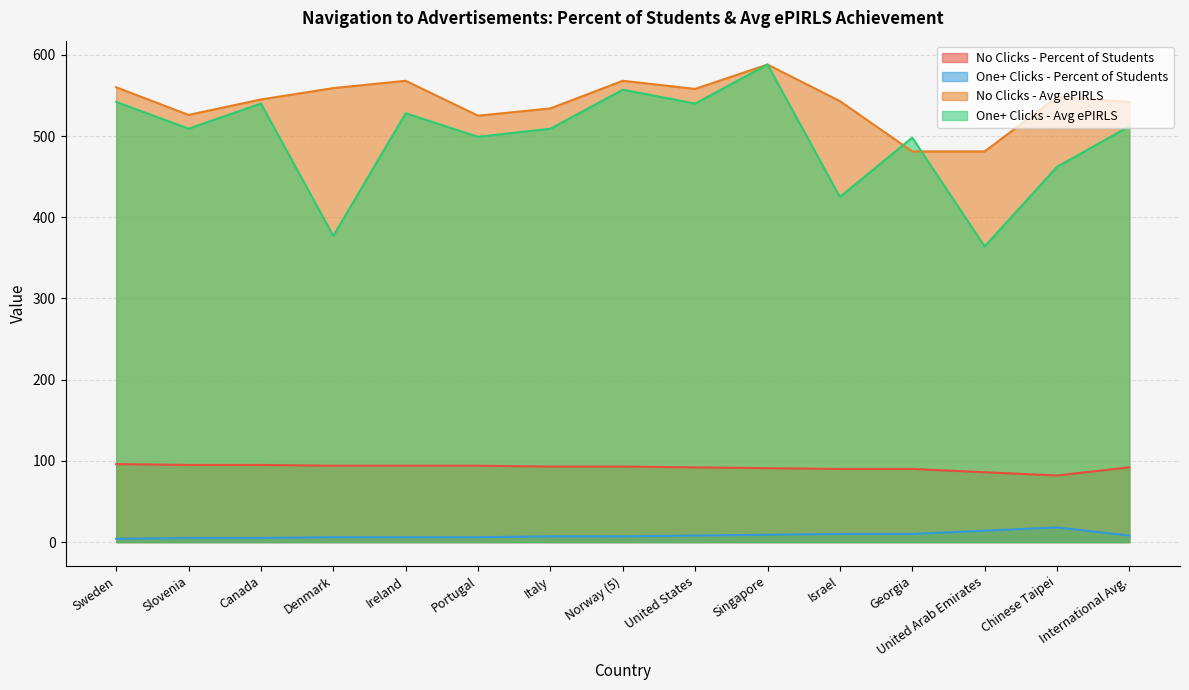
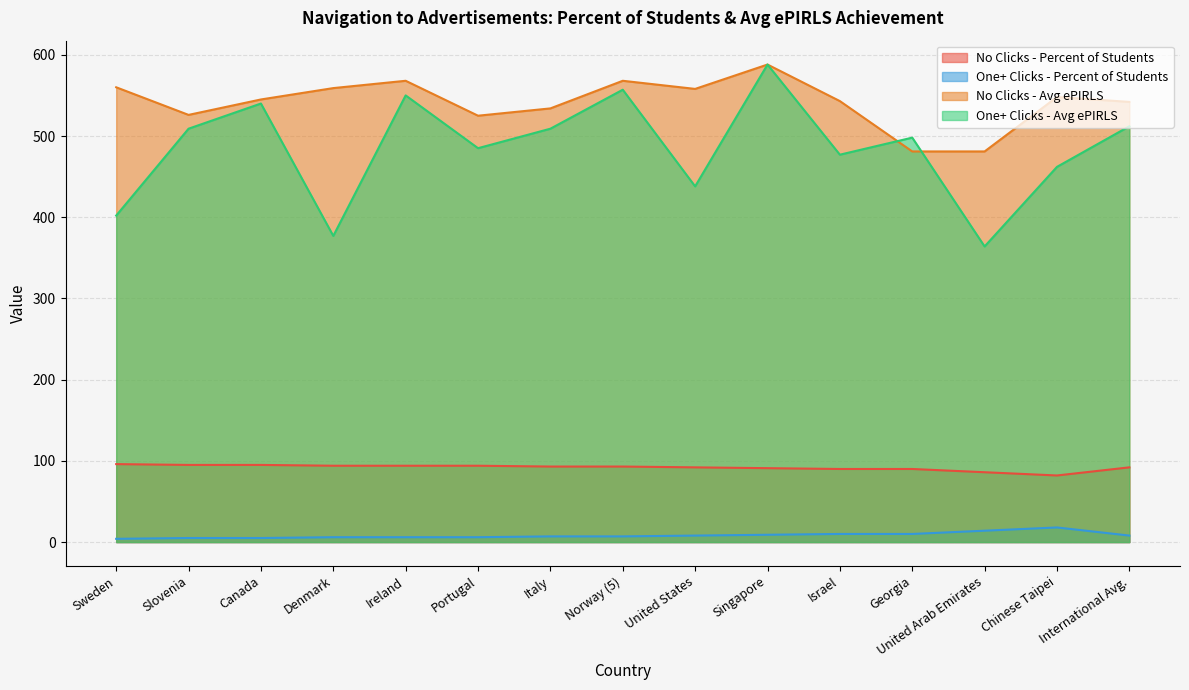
One+ Clicks - Avg ePIRLS, Sweden: 540 -> 400
One+ Clicks - Avg ePIRLS, Ireland: 530 -> 550
One+ Clicks - Avg ePIRLS, Portugal: 500 -> 490
One+ Clicks - Avg ePIRLS, United States: 540 -> 440
One+ Clicks - Avg ePIRLS, Israel: 430 -> 480
